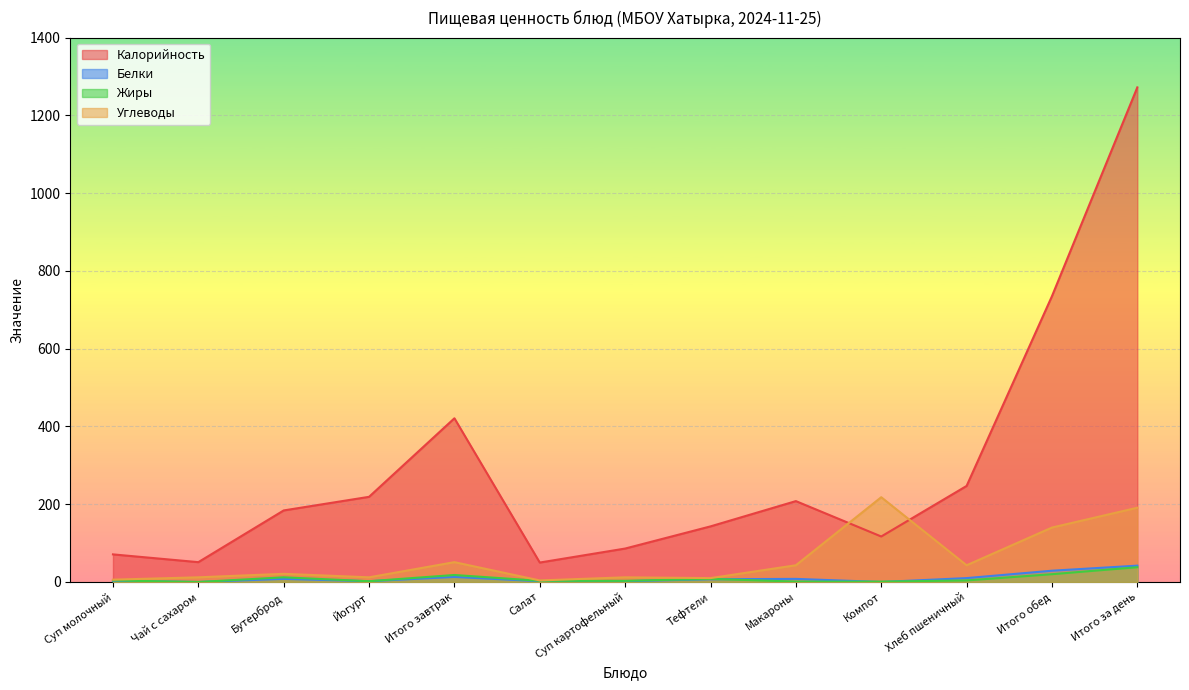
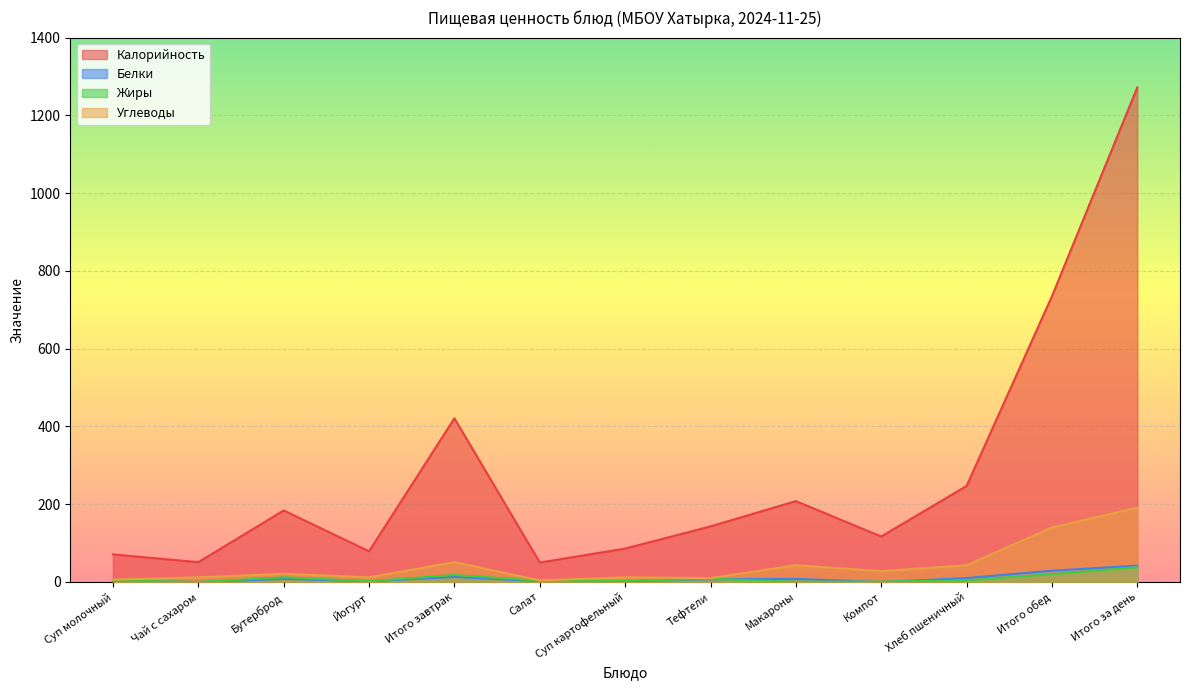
Калорийность, Йогурт: 220 -> 80
Углеводы, Компот: 220 -> 30
